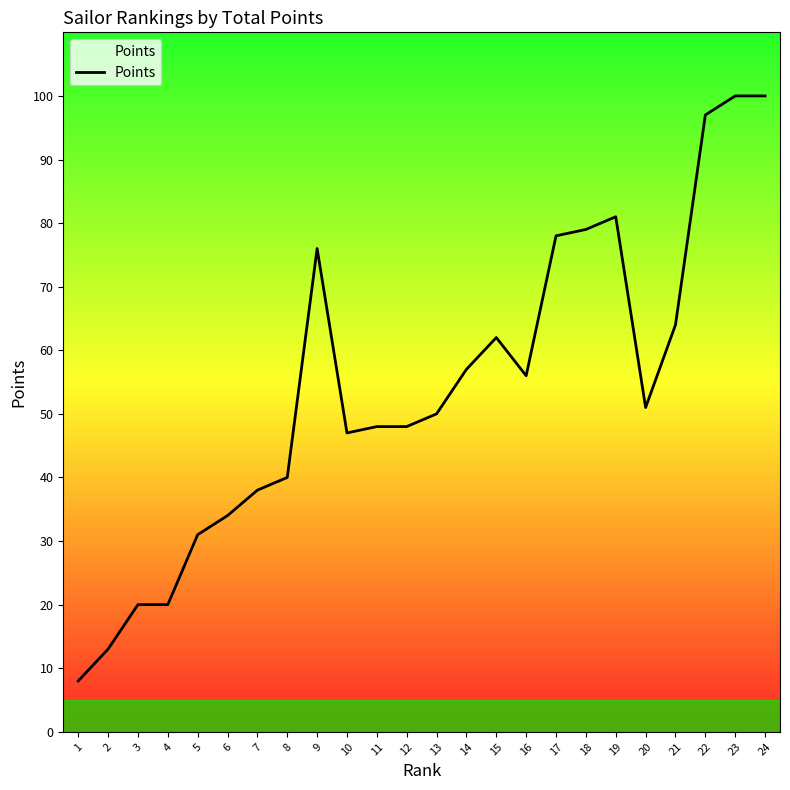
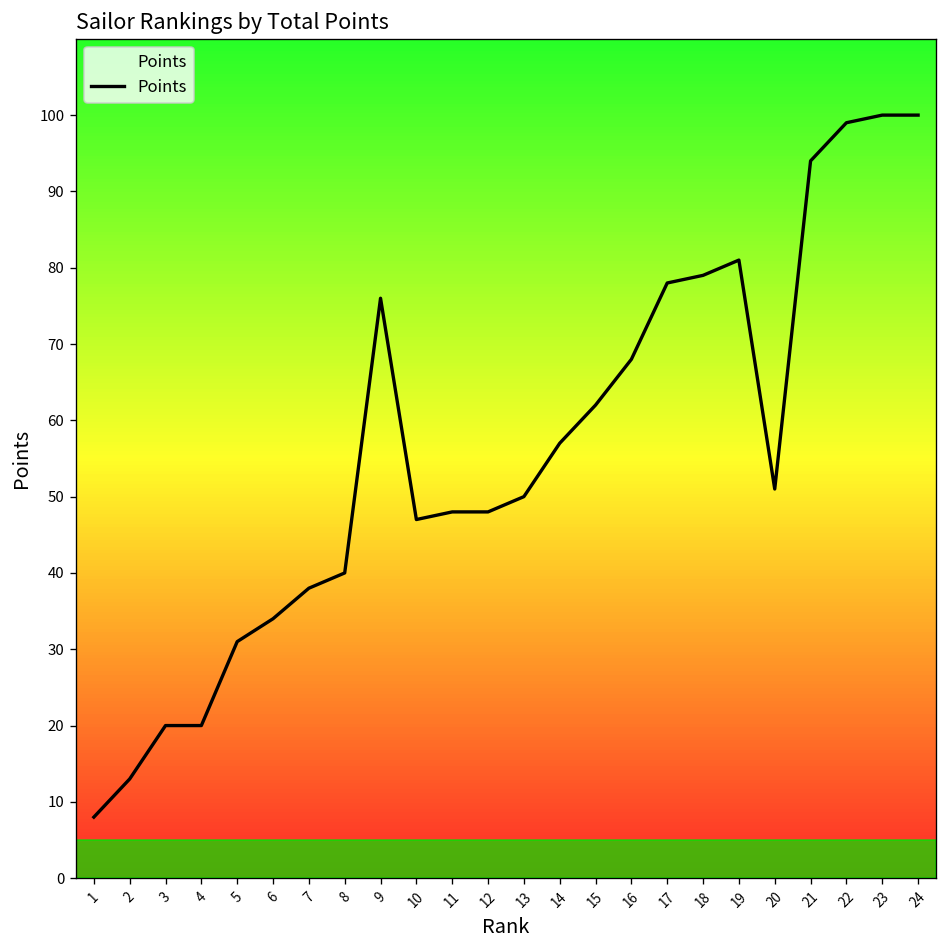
16: 56 -> 68
21: 64 -> 94
22: 97 -> 99
